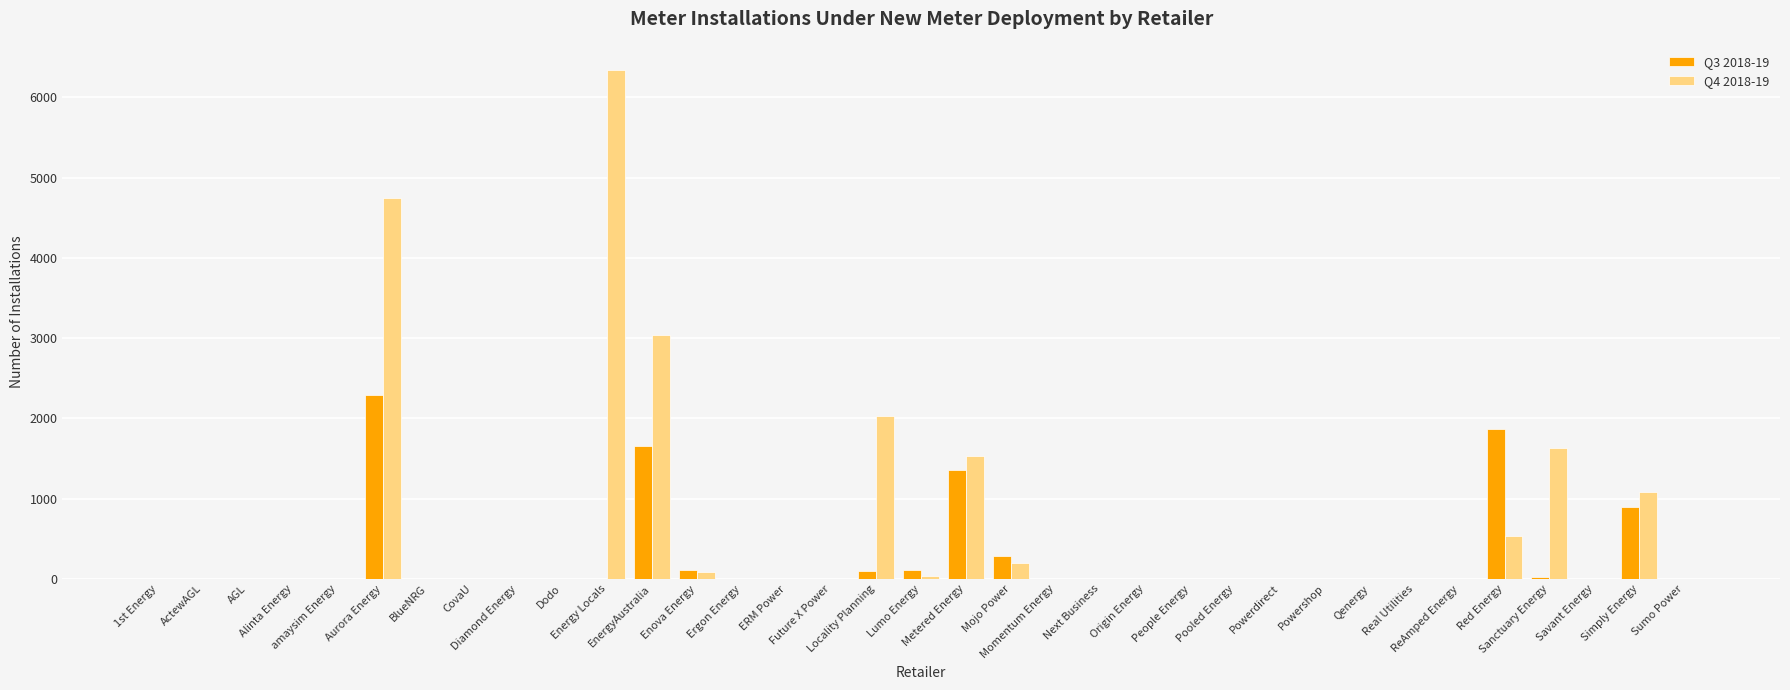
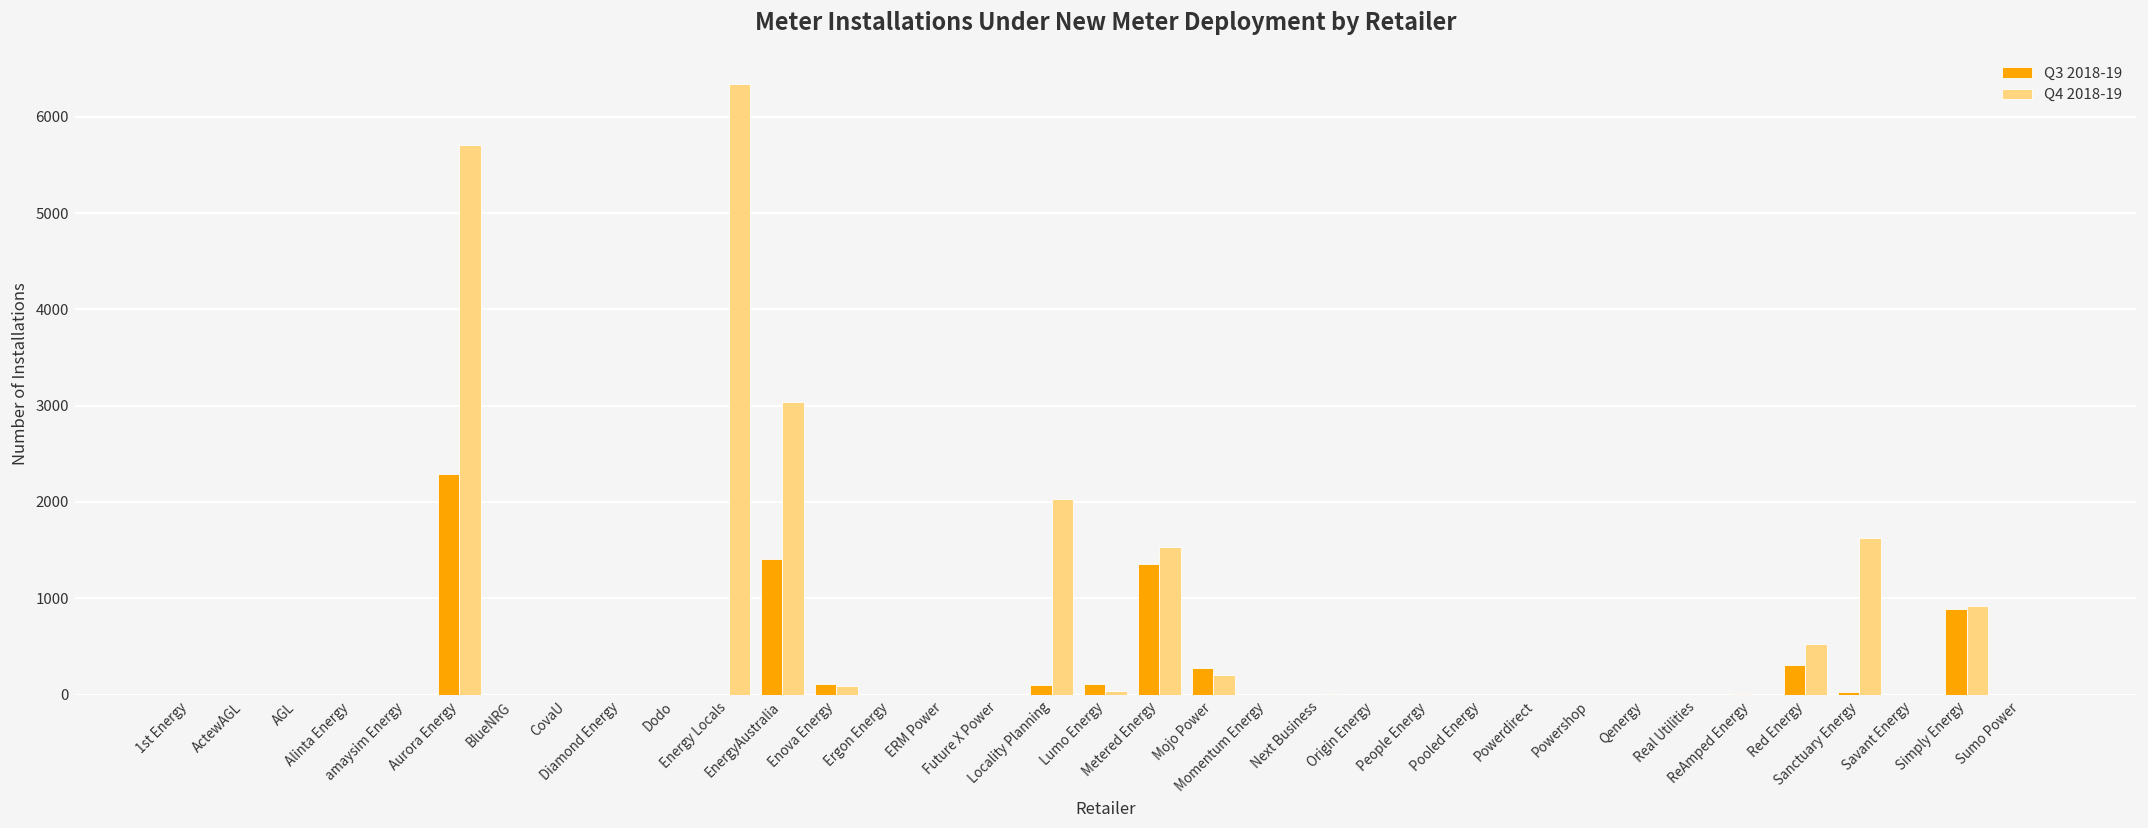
Q4 2018-19, Aurora Energy: 4700 -> 5700
Q3 2018-19, EnergyAustralia: 1700 -> 1400
Q3 2018-19, Red Energy: 1900 -> 300
Q4 2018-19, Simply Energy: 1100 -> 900
